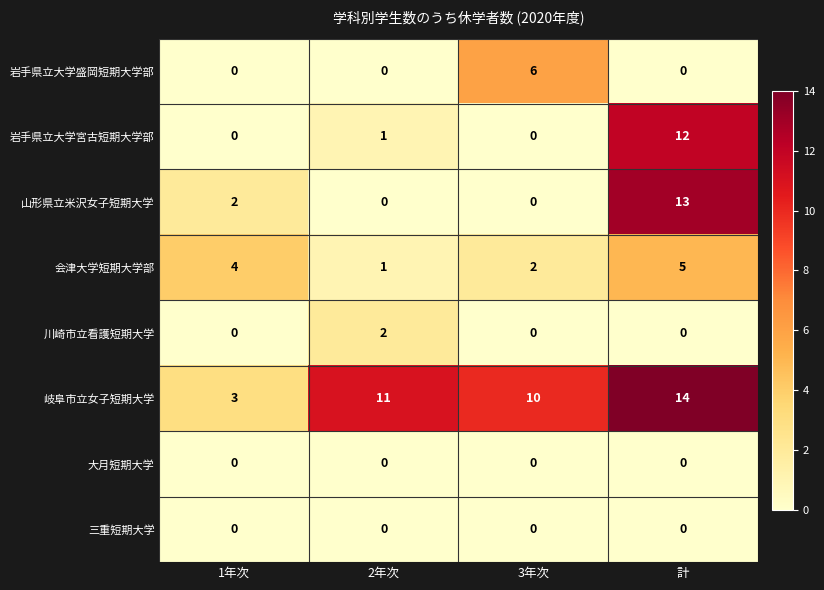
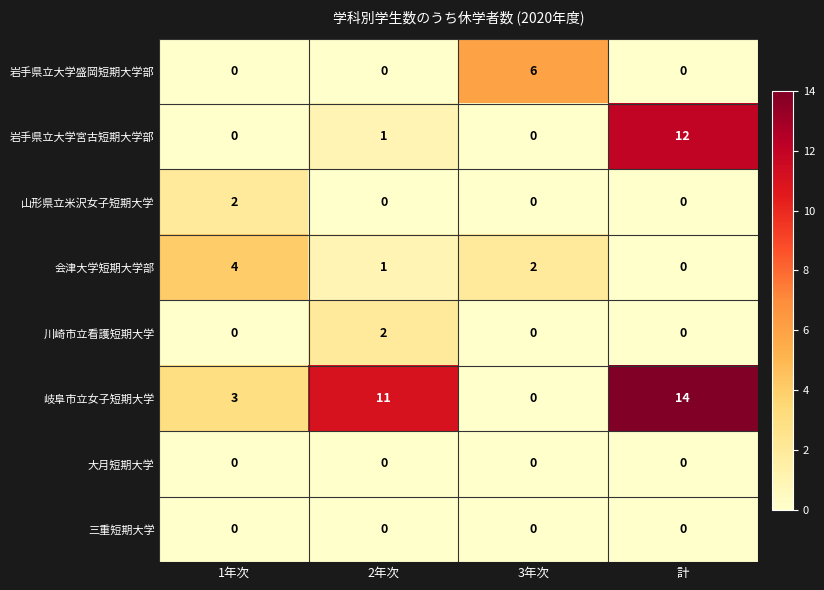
山形県立米沢女子短期大学, 計: 13 -> 0
会津大学短期大学部, 計: 5 -> 0
岐阜市立女子短期大学, 3年次: 10 -> 0
